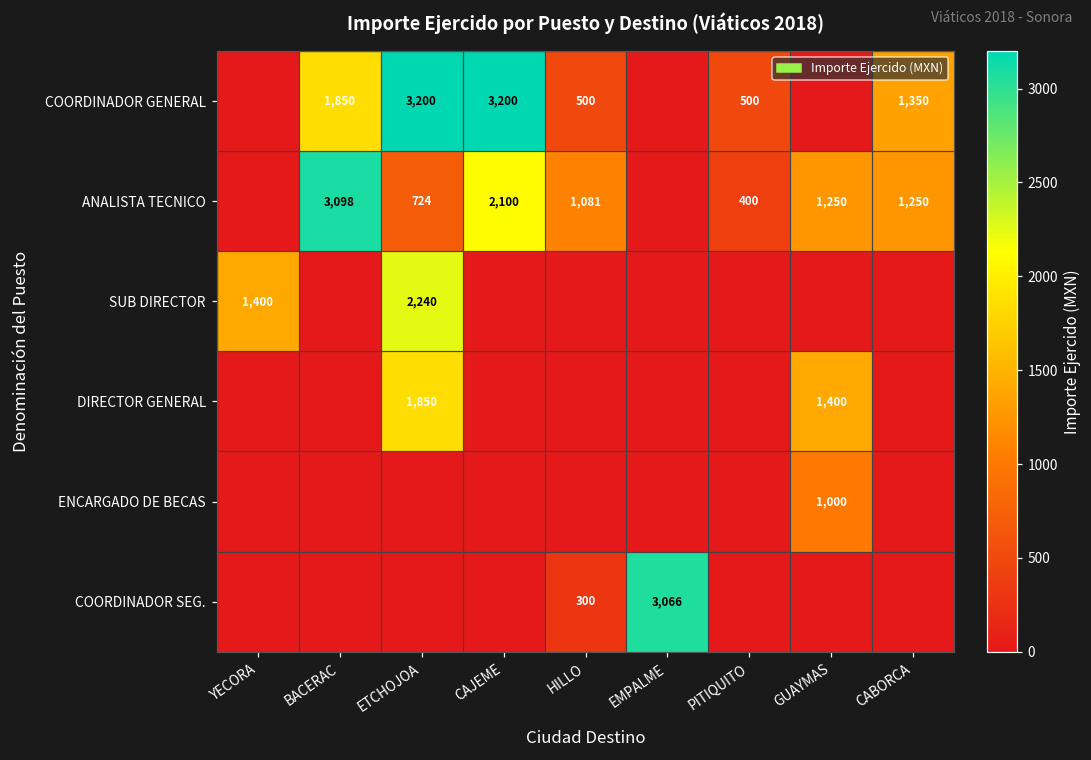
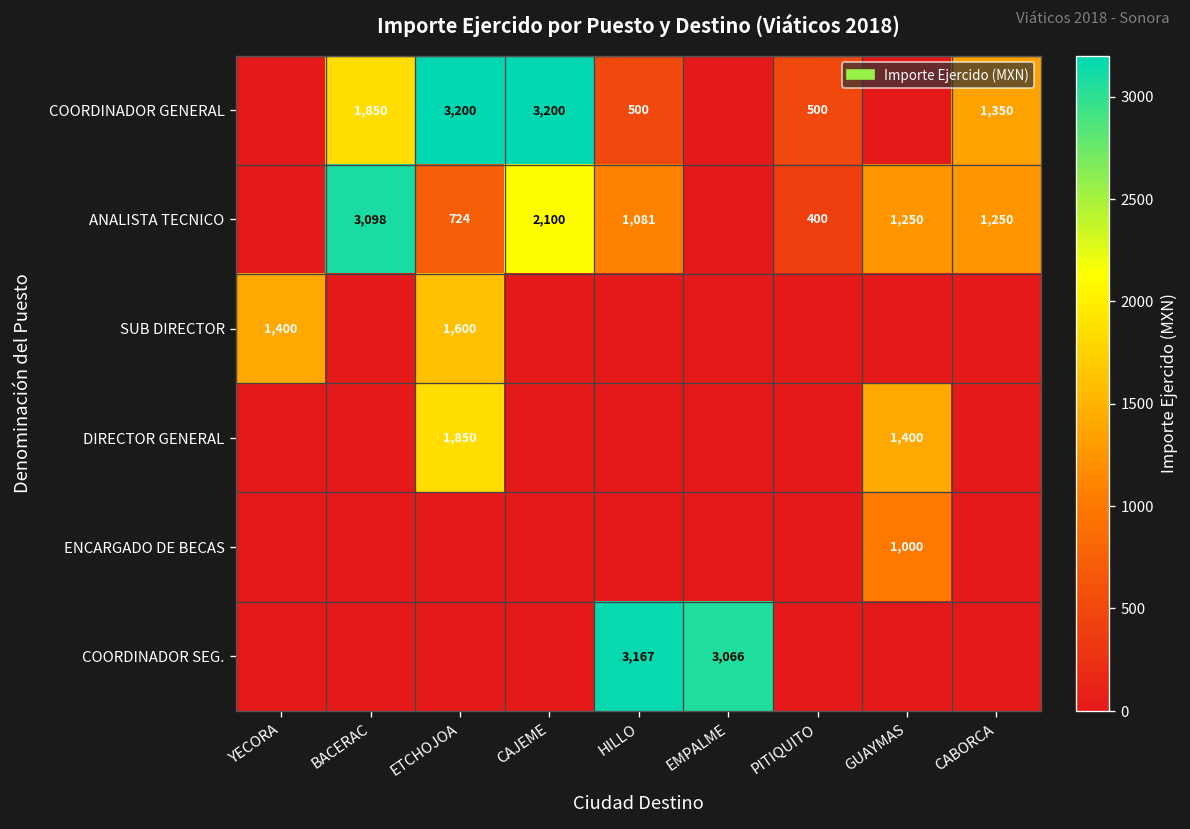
SUB DIRECTOR, ETCHOJOA: 2,240 -> 1,600
COORDINADOR SEG., HILLO: 300 -> 3,167
